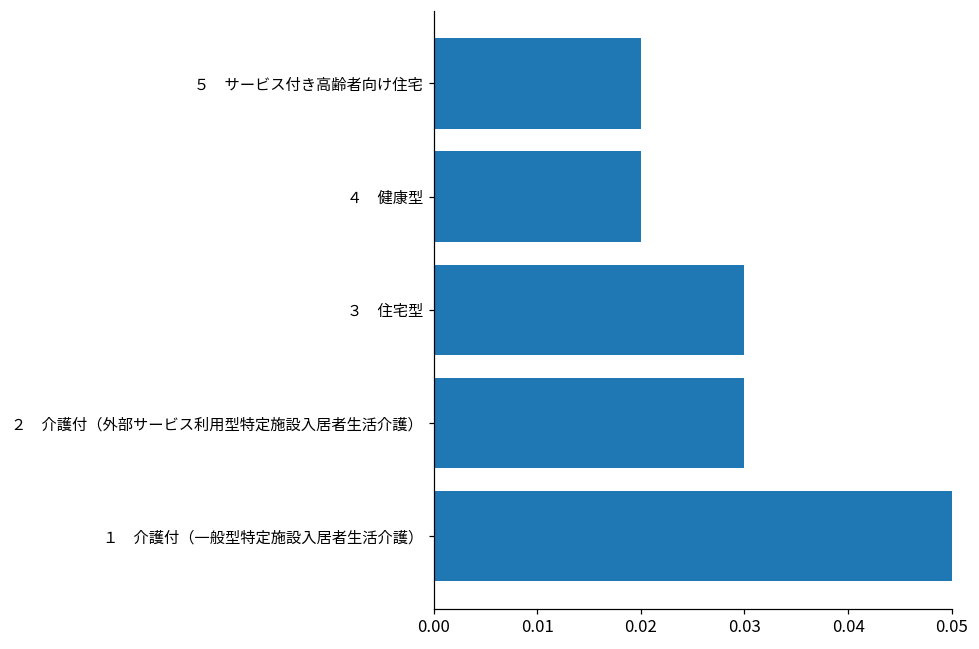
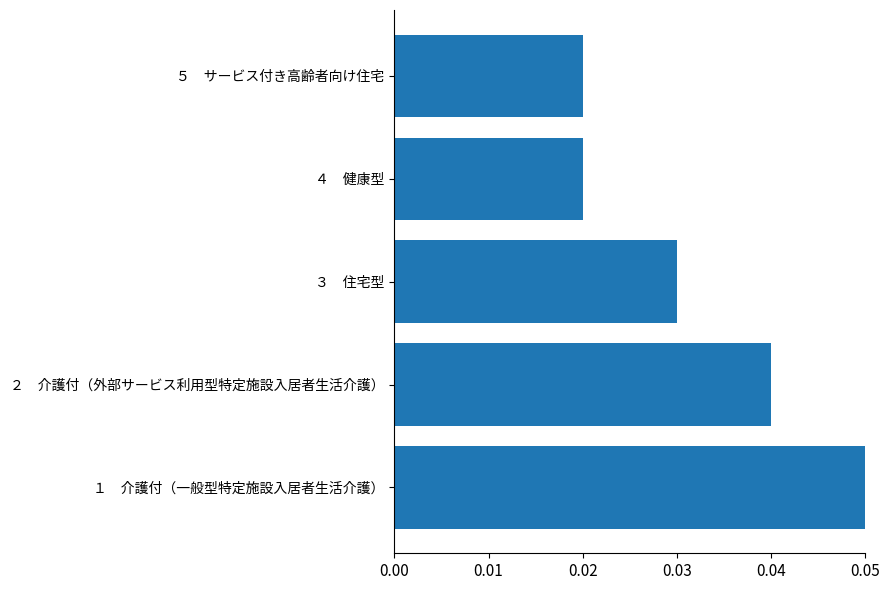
２ 介護付（外部サービス利用型特定施設入居者生活介護）: 0.030 -> 0.040
